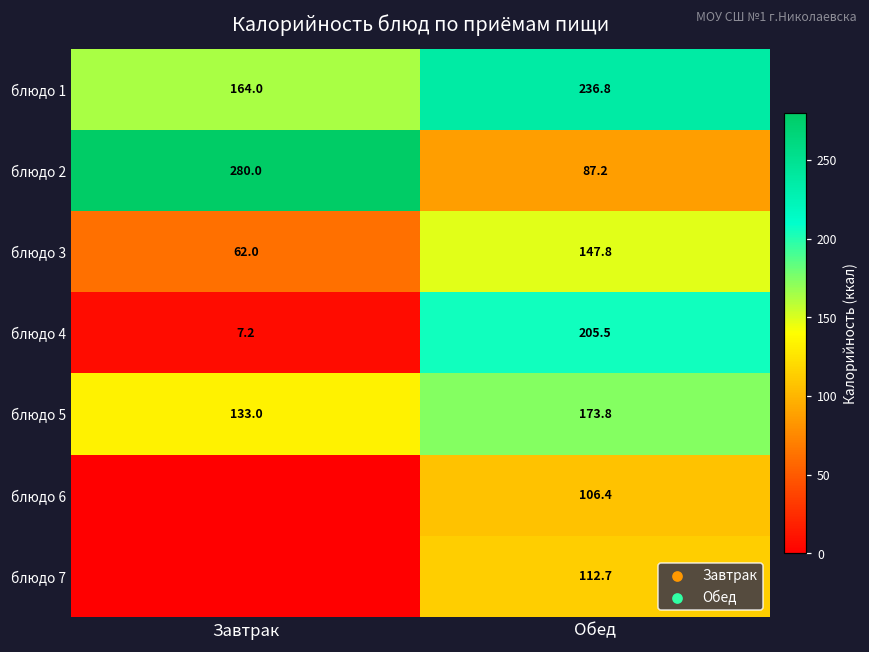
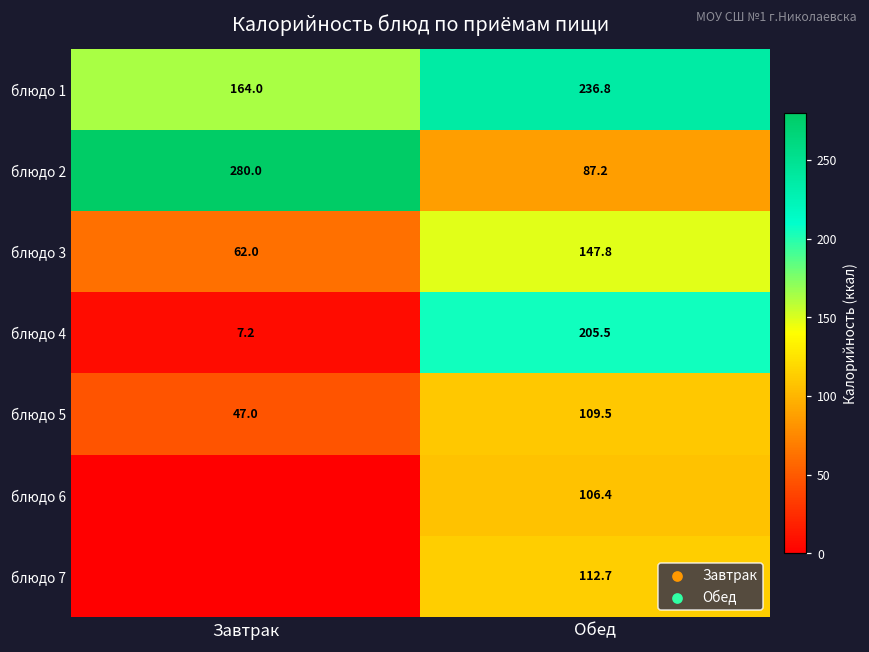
блюдо 5, Завтрак: 133.0 -> 47.0
блюдо 5, Обед: 173.8 -> 109.5
